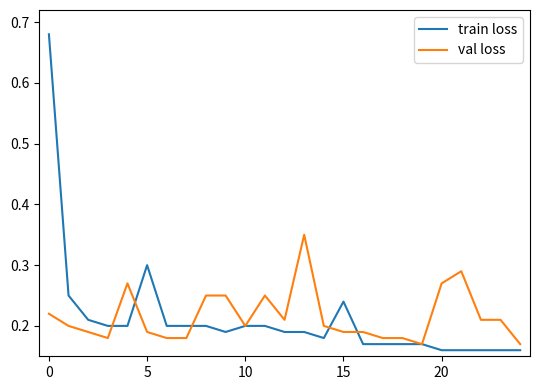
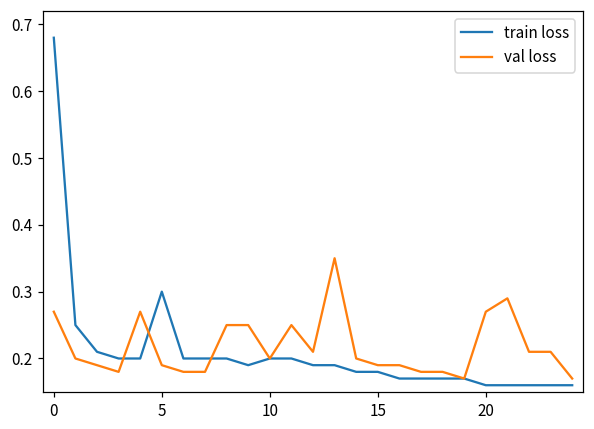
val loss, 0: 0.22 -> 0.27
train loss, 15: 0.24 -> 0.18
